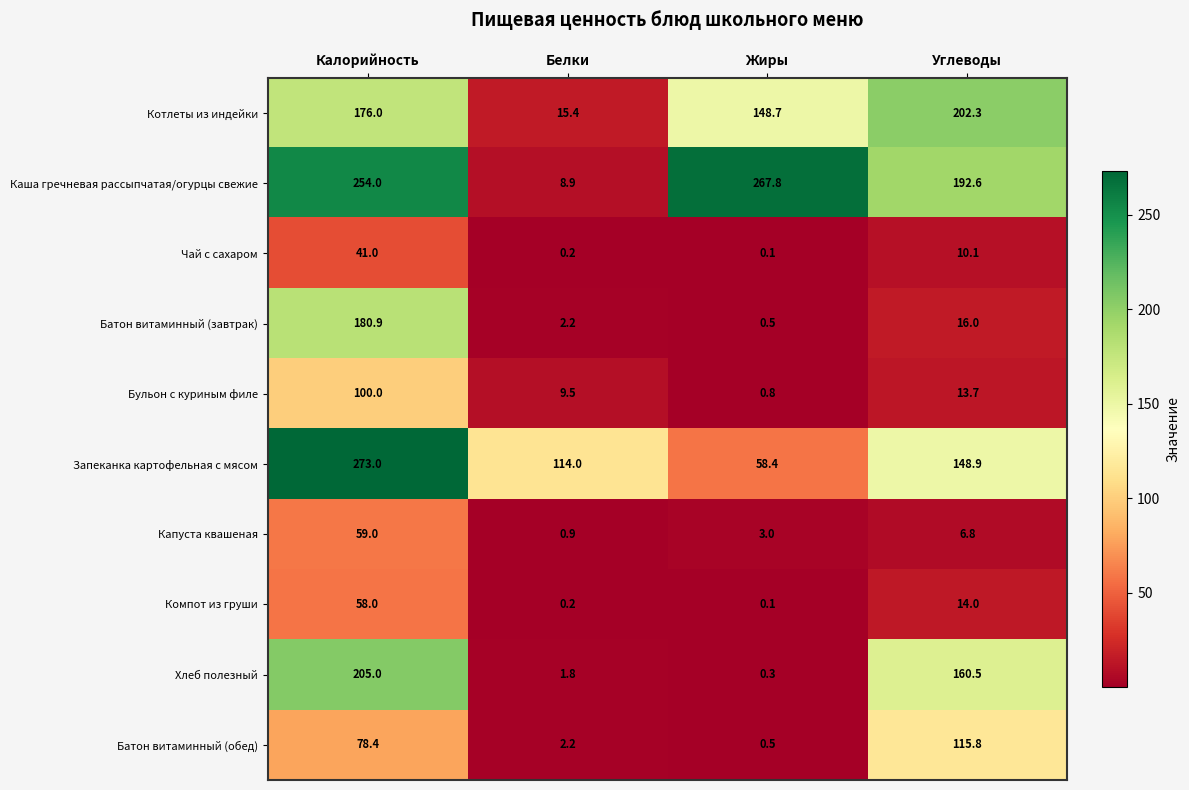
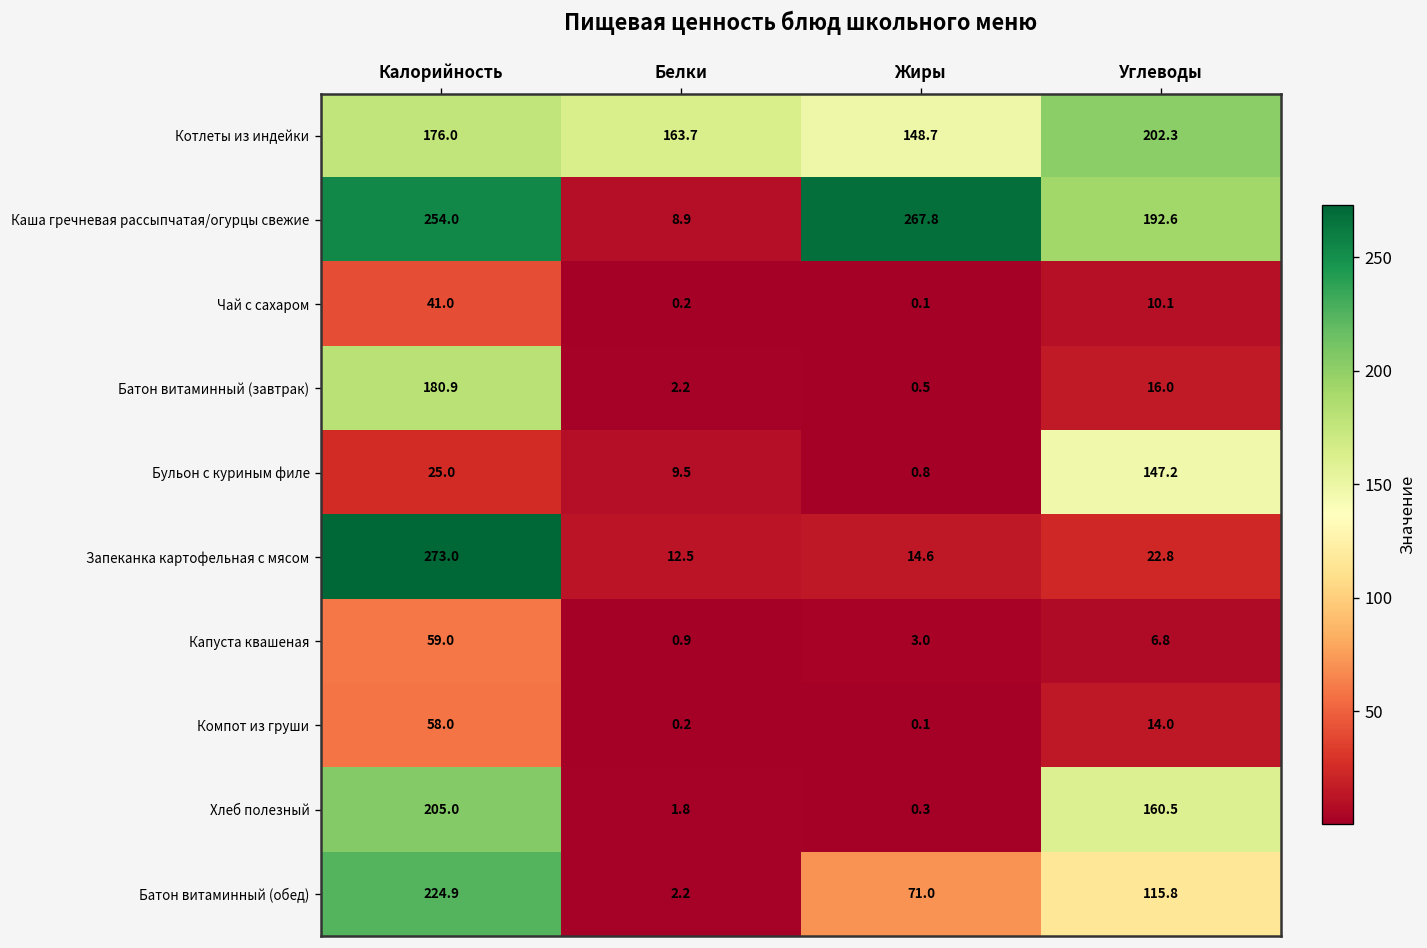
Котлеты из индейки, Белки: 15.4 -> 163.7
Бульон с куриным филе, Калорийность: 100.0 -> 25.0
Бульон с куриным филе, Углеводы: 13.7 -> 147.2
Запеканка картофельная с мясом, Белки: 114.0 -> 12.5
Запеканка картофельная с мясом, Жиры: 58.4 -> 14.6
Запеканка картофельная с мясом, Углеводы: 148.9 -> 22.8
Батон витаминный (обед), Калорийность: 78.4 -> 224.9
Батон витаминный (обед), Жиры: 0.5 -> 71.0
